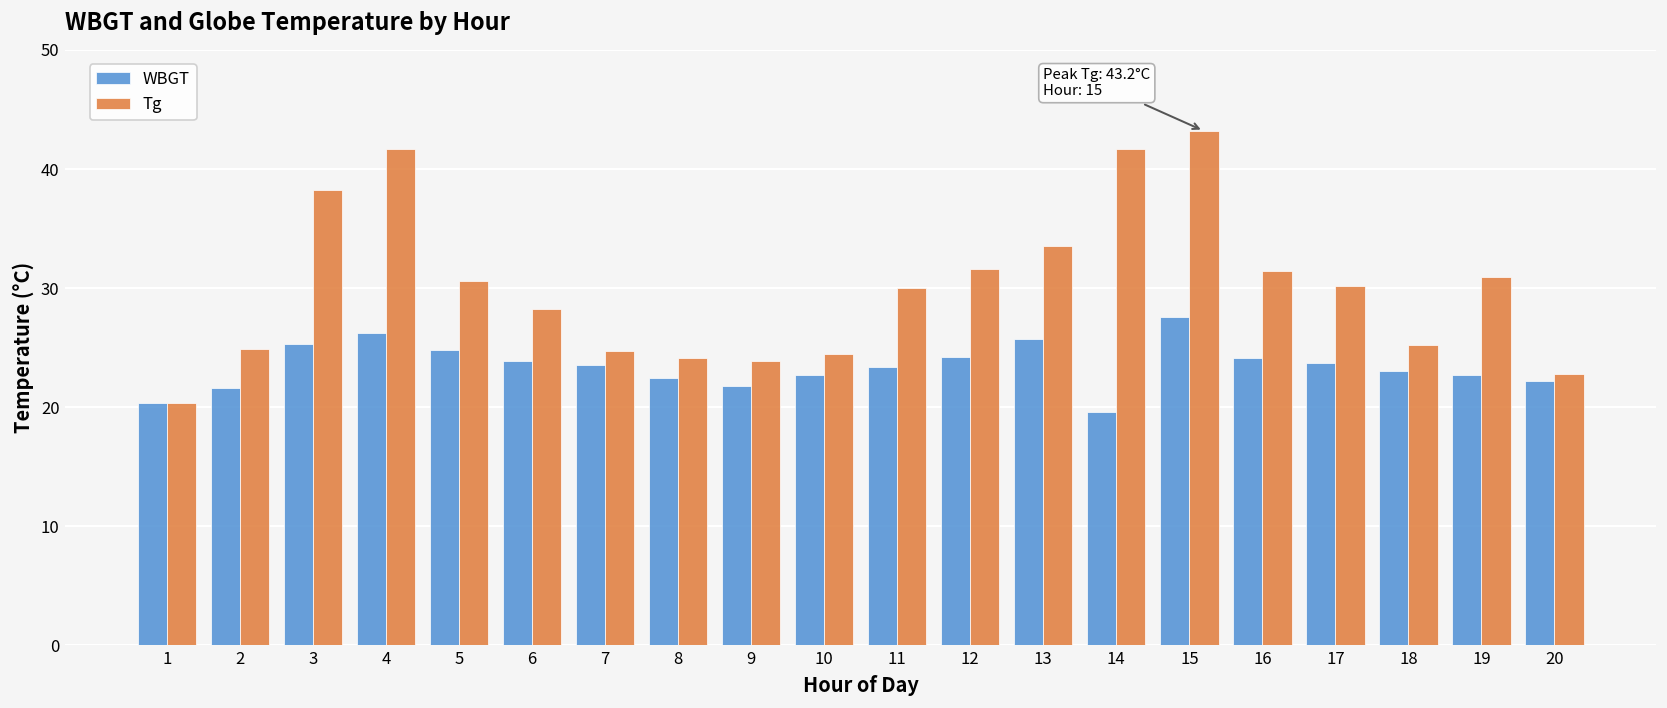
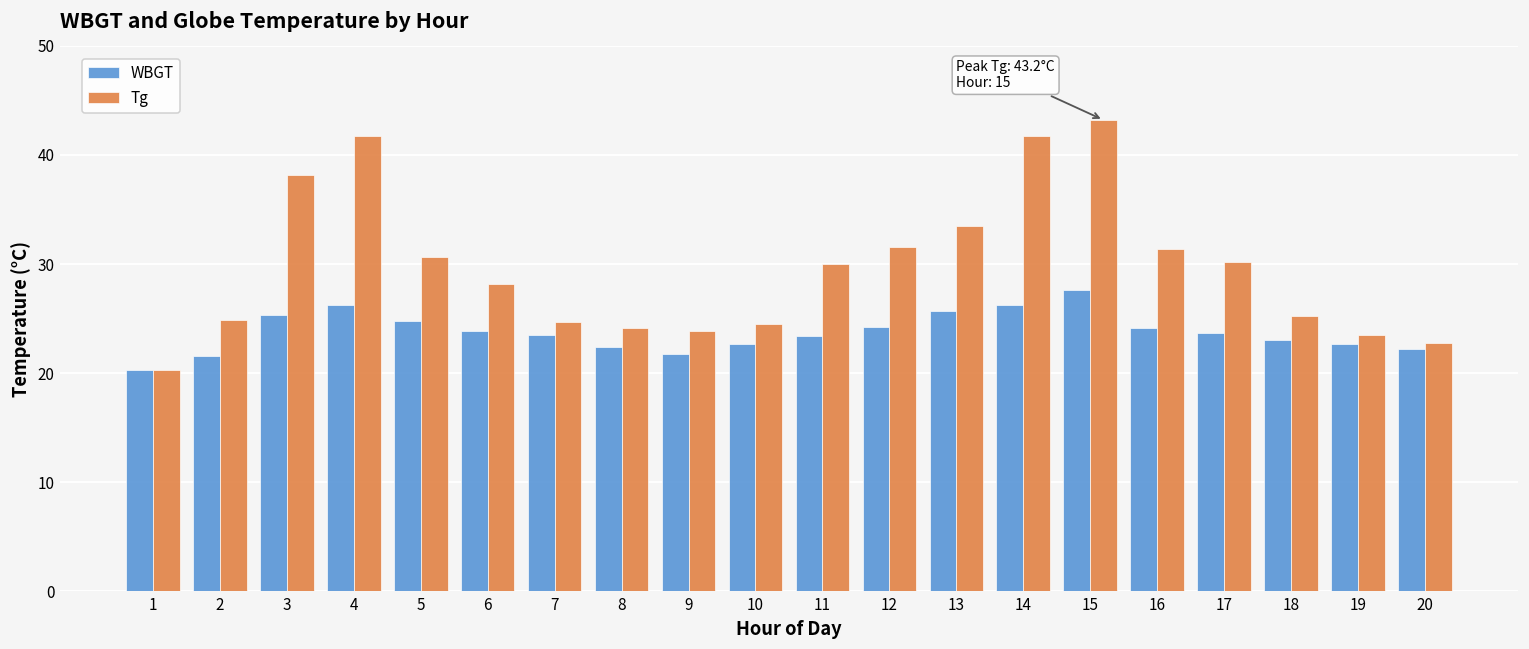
WBGT, 14: 20 -> 26
Tg, 19: 31 -> 24
